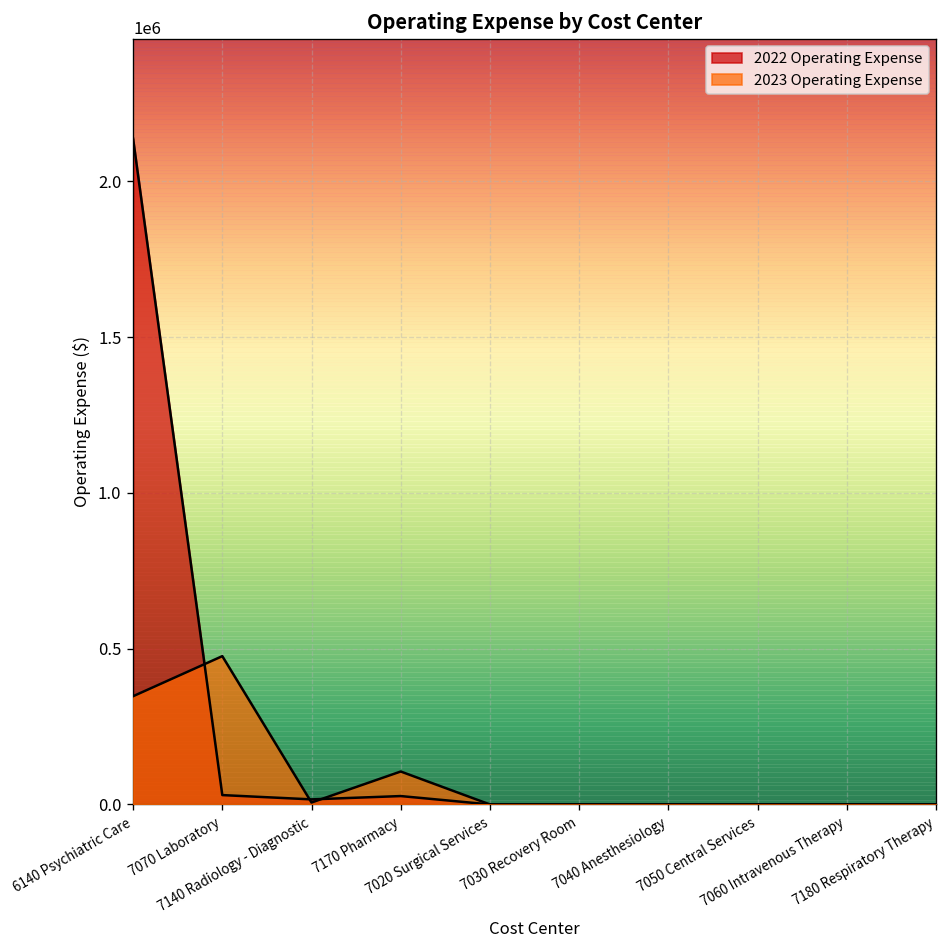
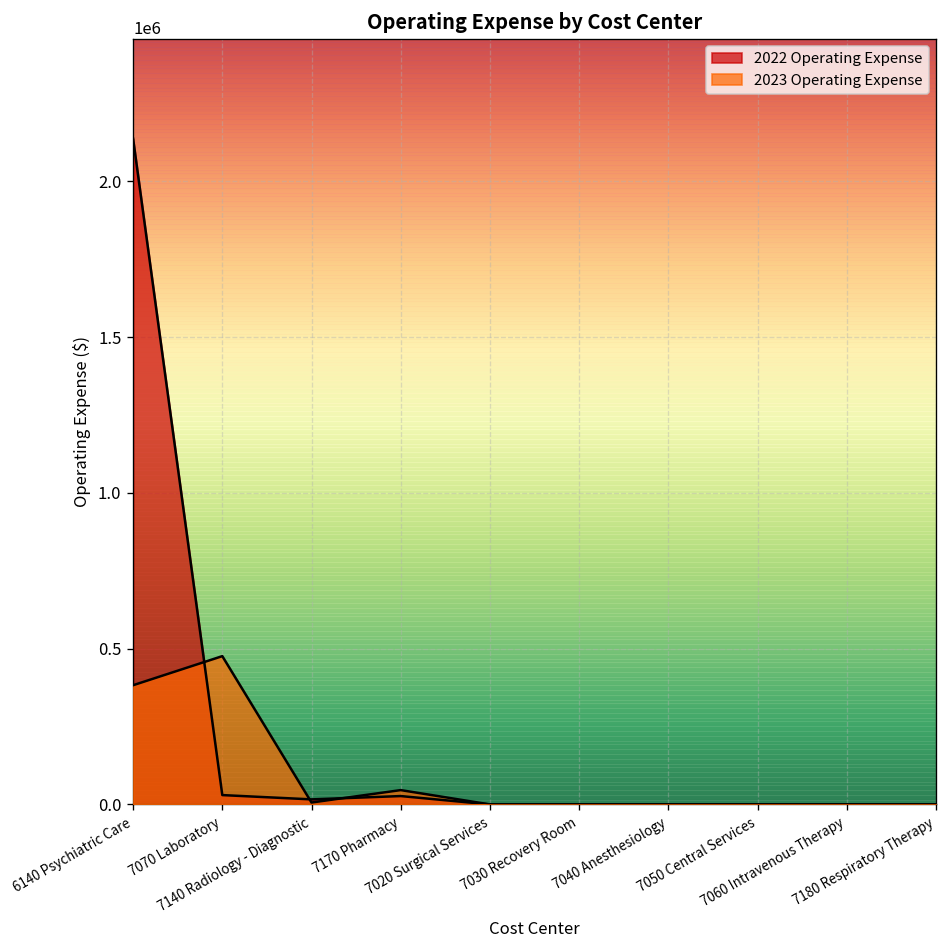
2023 Operating Expense, 6140 Psychiatric Care: 350000 -> 380000
2023 Operating Expense, 7170 Pharmacy: 110000 -> 50000
